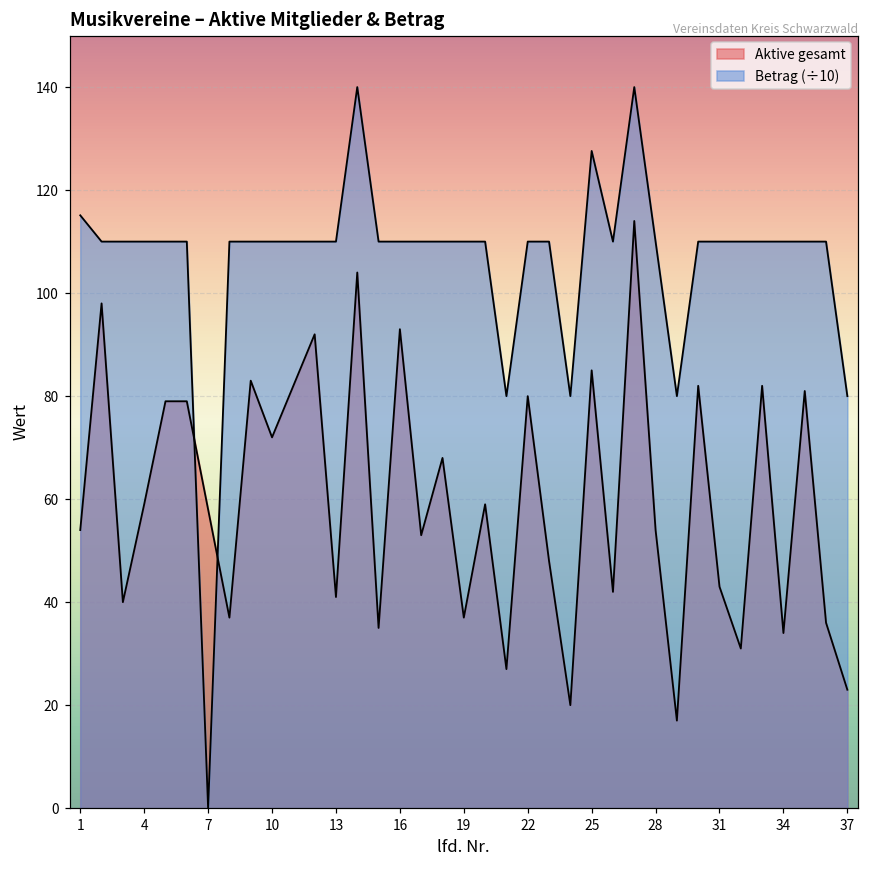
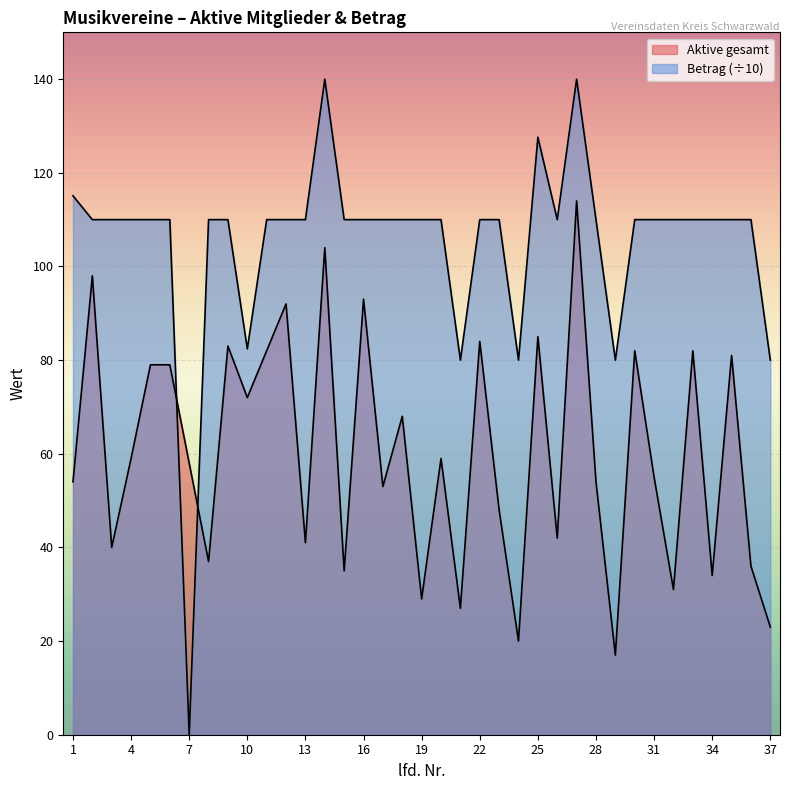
Betrag (÷10), 10: 110 -> 82
Aktive gesamt, 19: 37 -> 29
Aktive gesamt, 22: 80 -> 84
Aktive gesamt, 31: 43 -> 55
